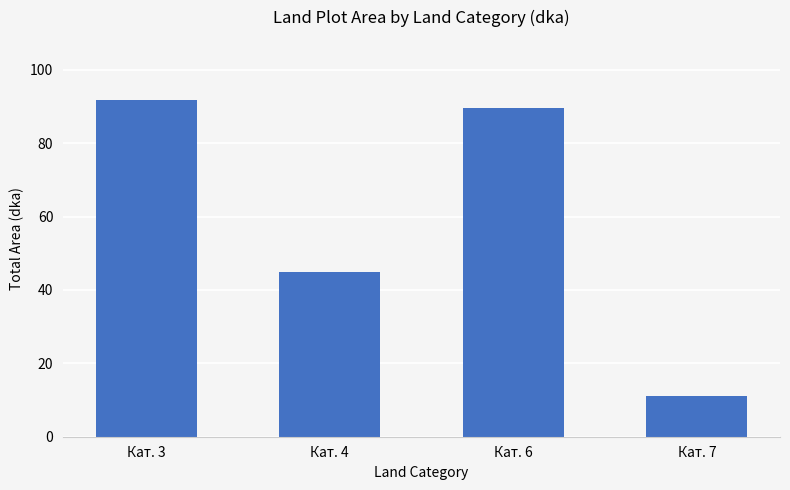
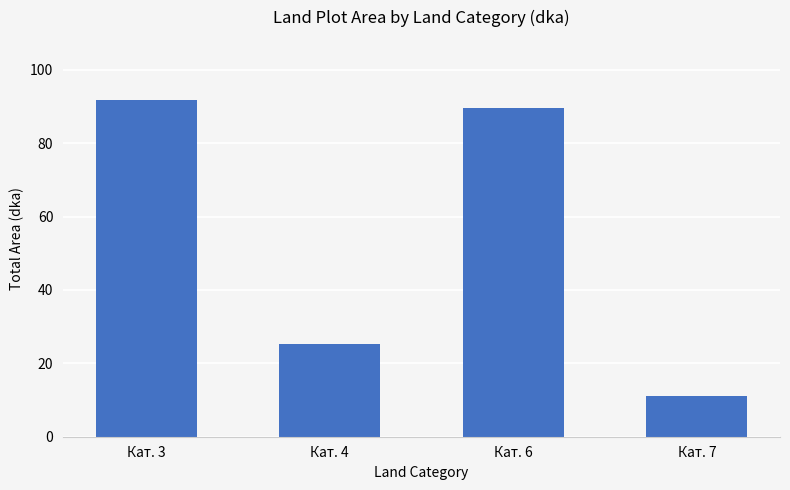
Кат. 4: 45 -> 25
